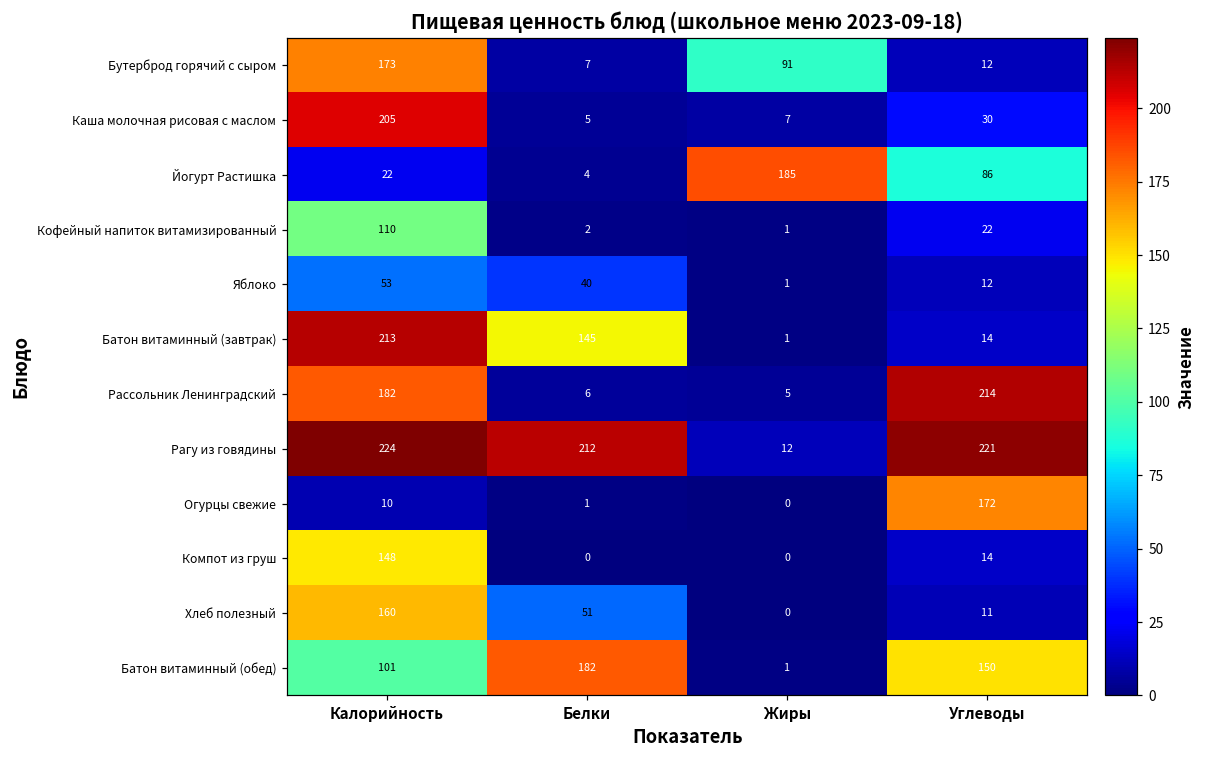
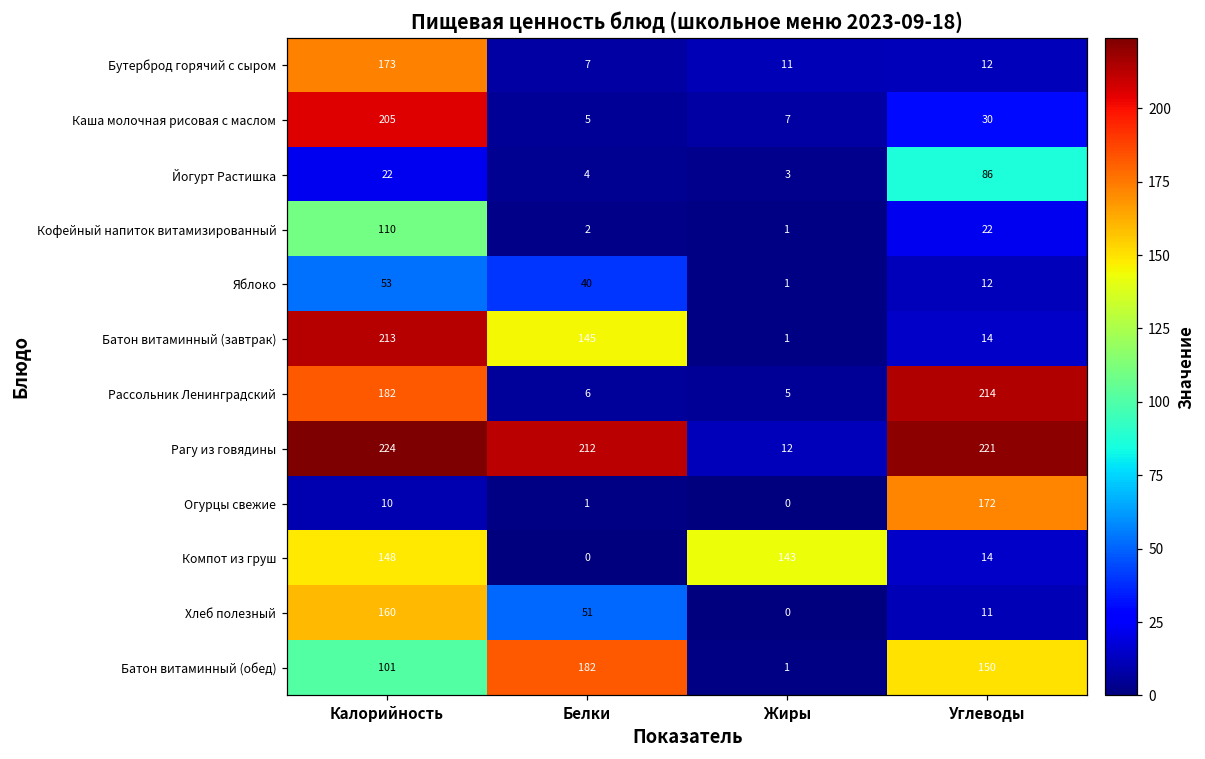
Бутерброд горячий с сыром, Жиры: 91 -> 11
Йогурт Растишка, Жиры: 185 -> 3
Компот из груш, Жиры: 0 -> 143
